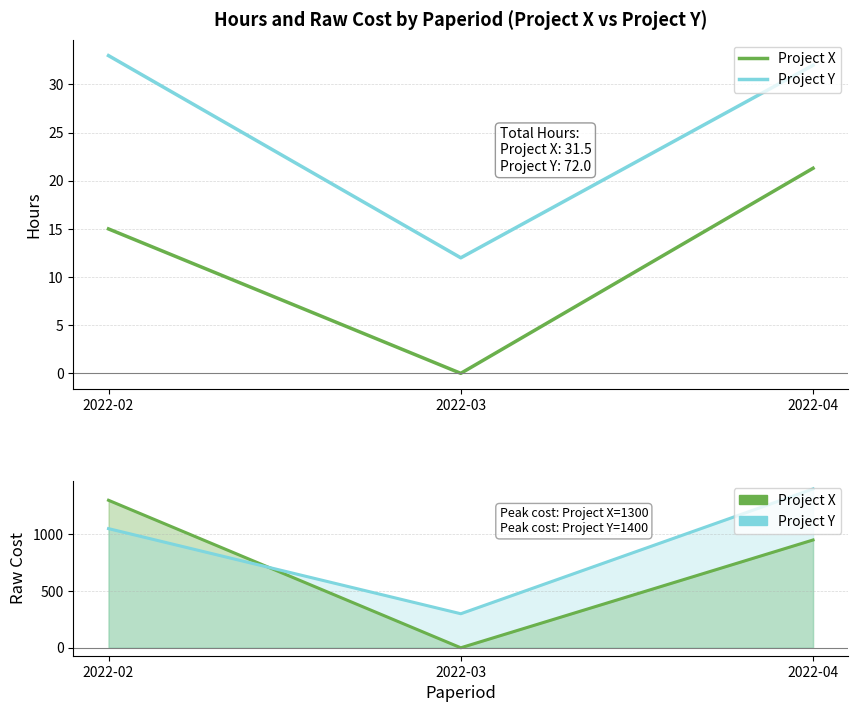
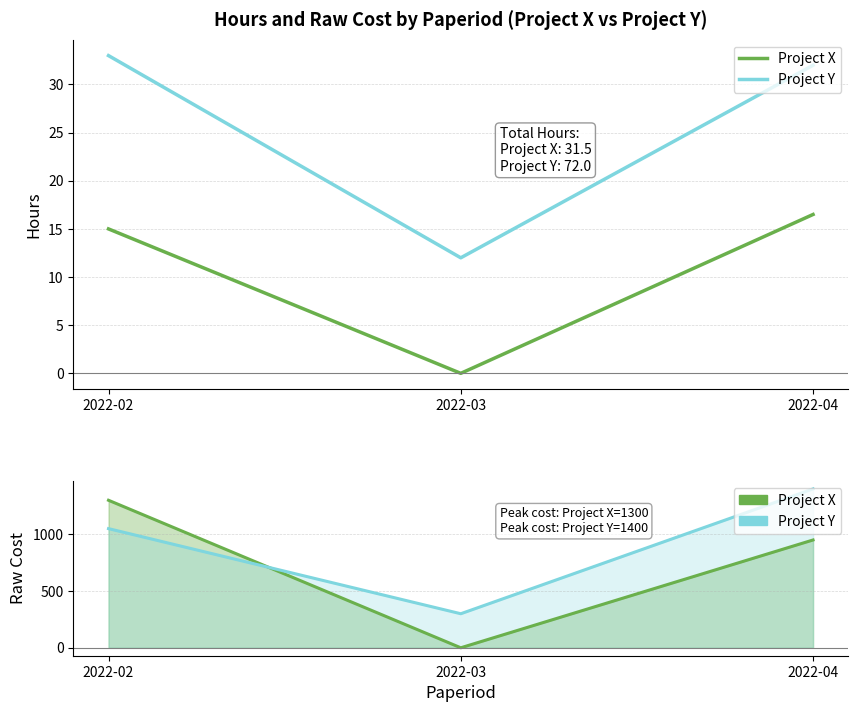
Hours and Raw Cost by Paperiod (Project X vs Project Y), Project X, 2022-04: 21 -> 17
